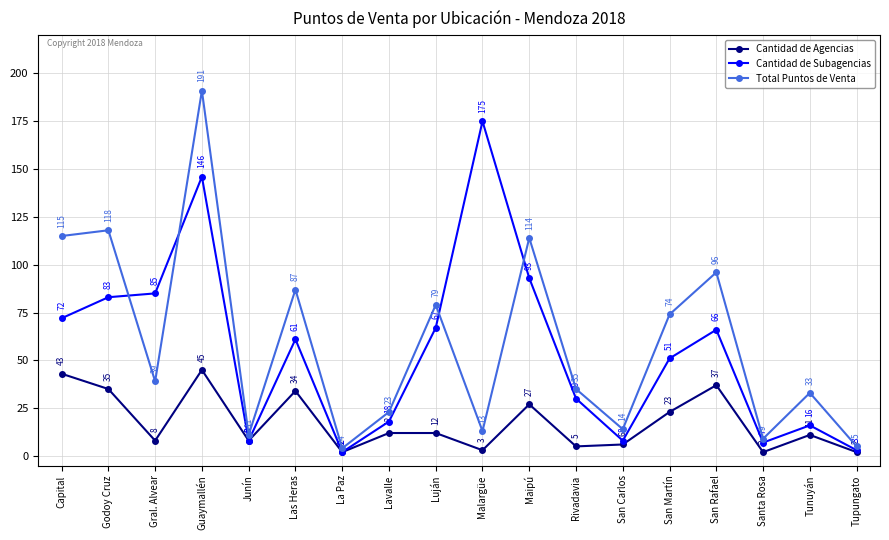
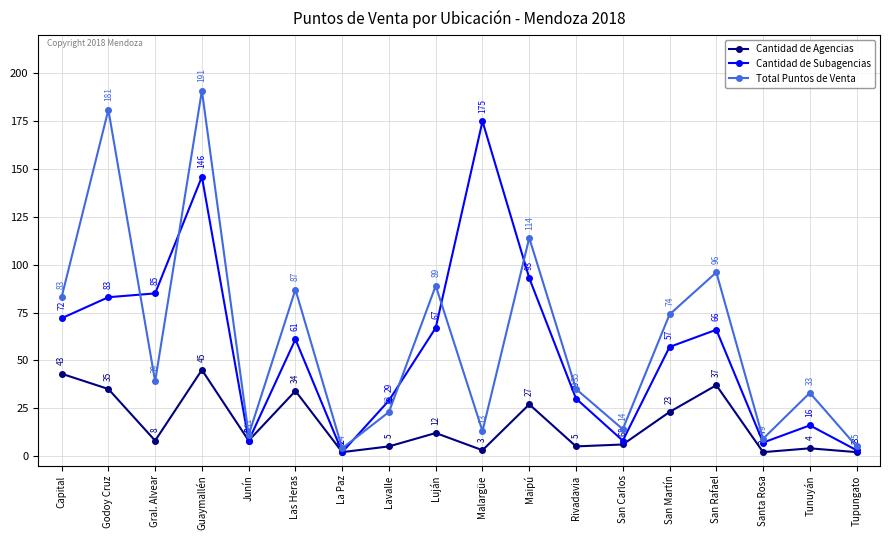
Total Puntos de Venta, Capital: 115 -> 83
Total Puntos de Venta, Godoy Cruz: 118 -> 181
Cantidad de Agencias, Lavalle: 12 -> 5
Cantidad de Subagencias, Lavalle: 18 -> 29
Total Puntos de Venta, Luján: 79 -> 89
Cantidad de Subagencias, San Martín: 51 -> 57
Cantidad de Agencias, Tunuyán: 11 -> 4
